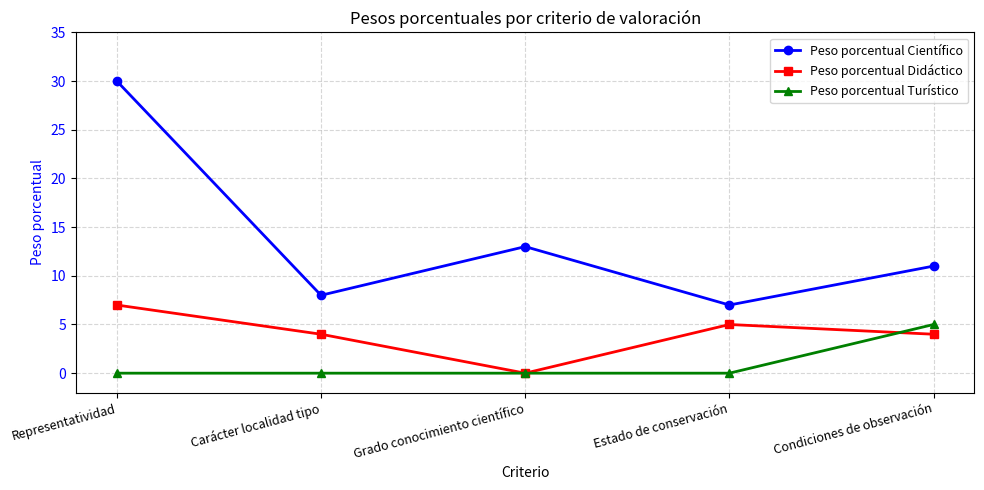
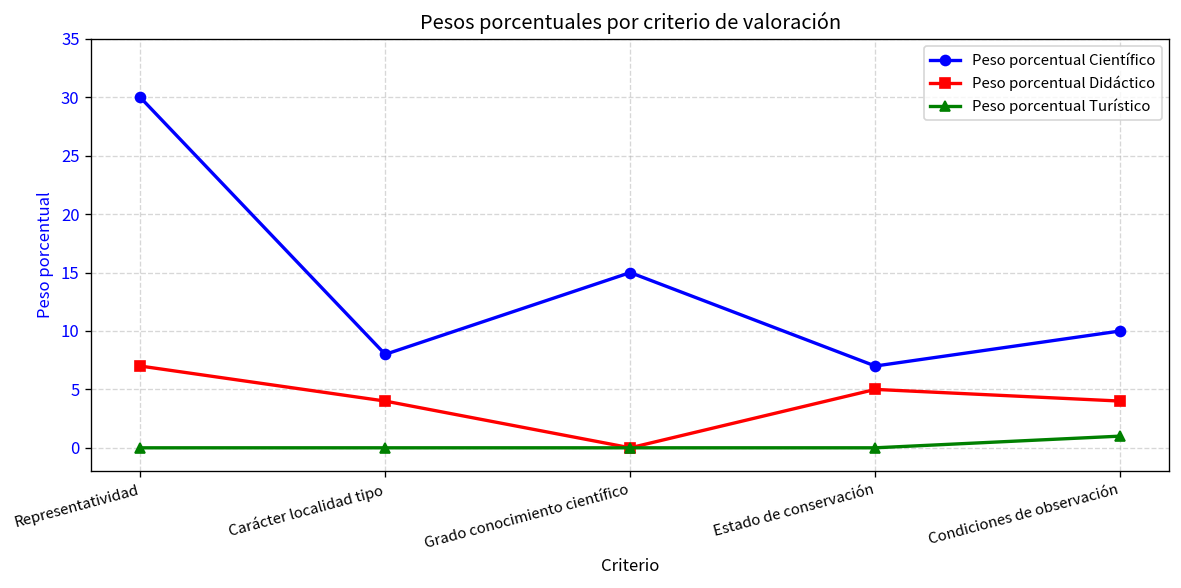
Peso porcentual Científico, Grado conocimiento científico: 13 -> 15
Peso porcentual Científico, Condiciones de observación: 11 -> 10
Peso porcentual Turístico, Condiciones de observación: 5 -> 1
